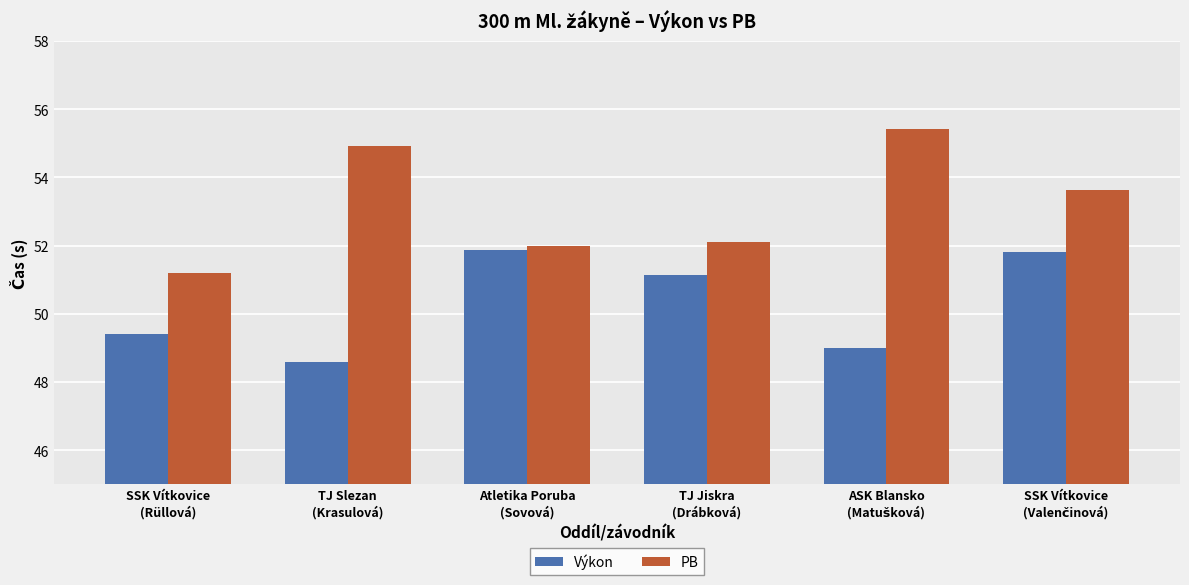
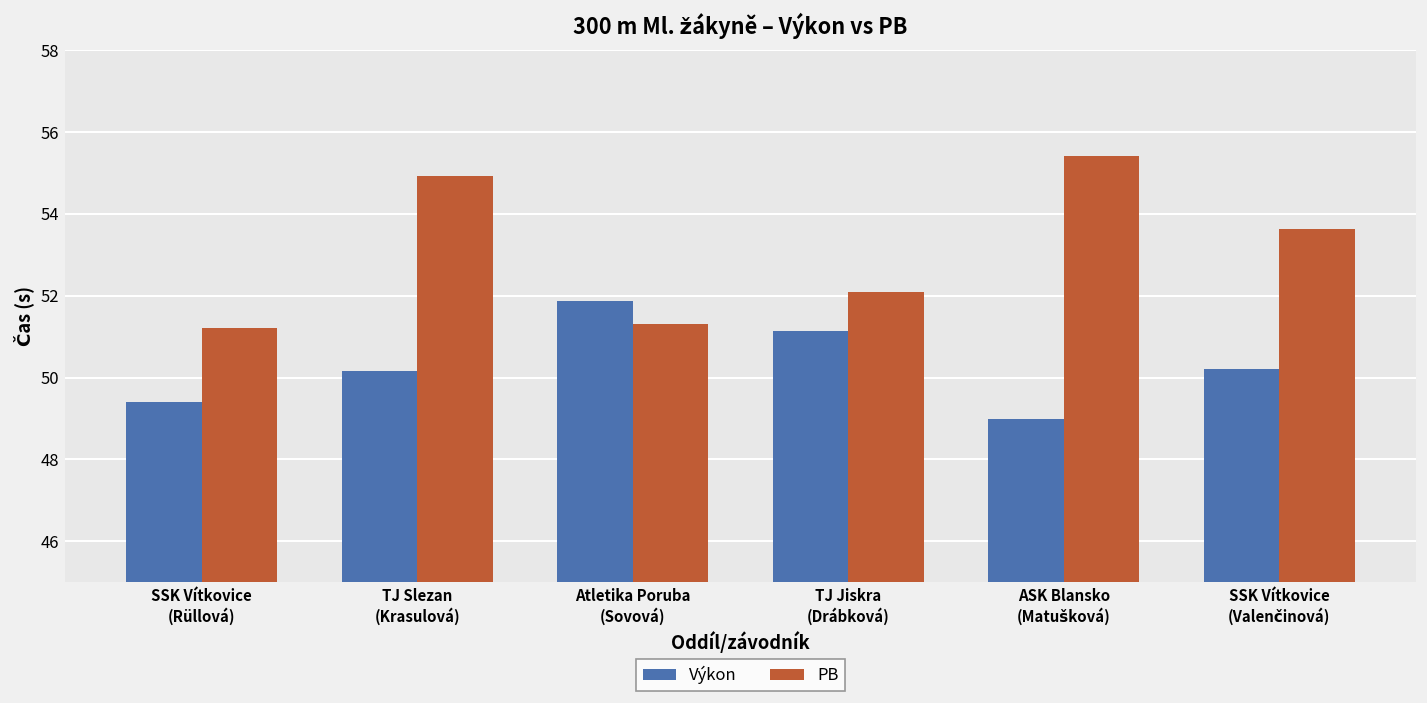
Výkon, TJ Slezan (Krasulová): 48.6 -> 50.2
PB, Atletika Poruba (Sovová): 52.0 -> 51.3
Výkon, SSK Vítkovice (Valenčinová): 51.8 -> 50.2
